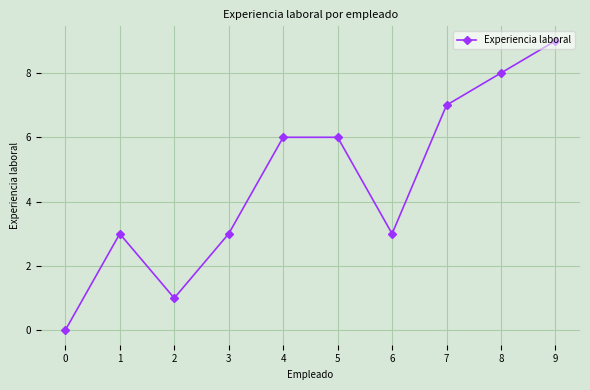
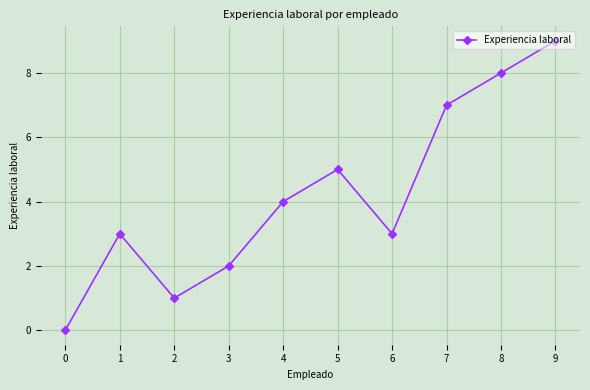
3: 3.0 -> 2.0
4: 6.0 -> 4.0
5: 6.0 -> 5.0
